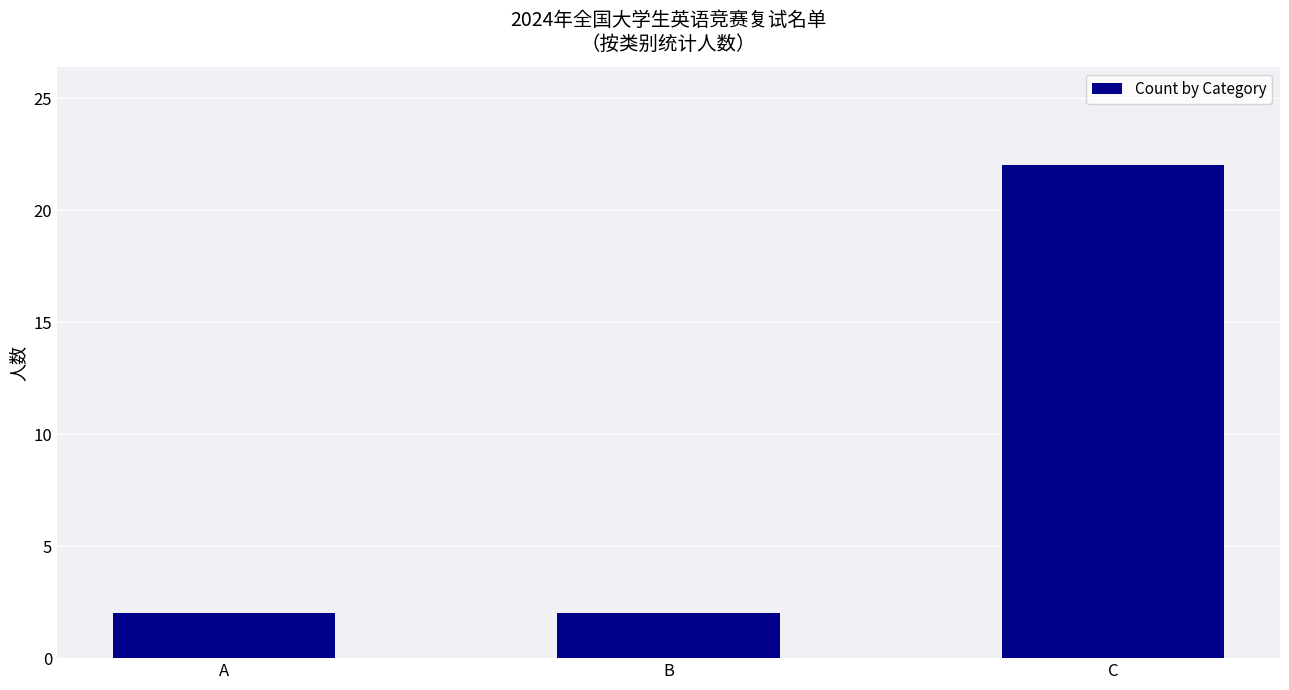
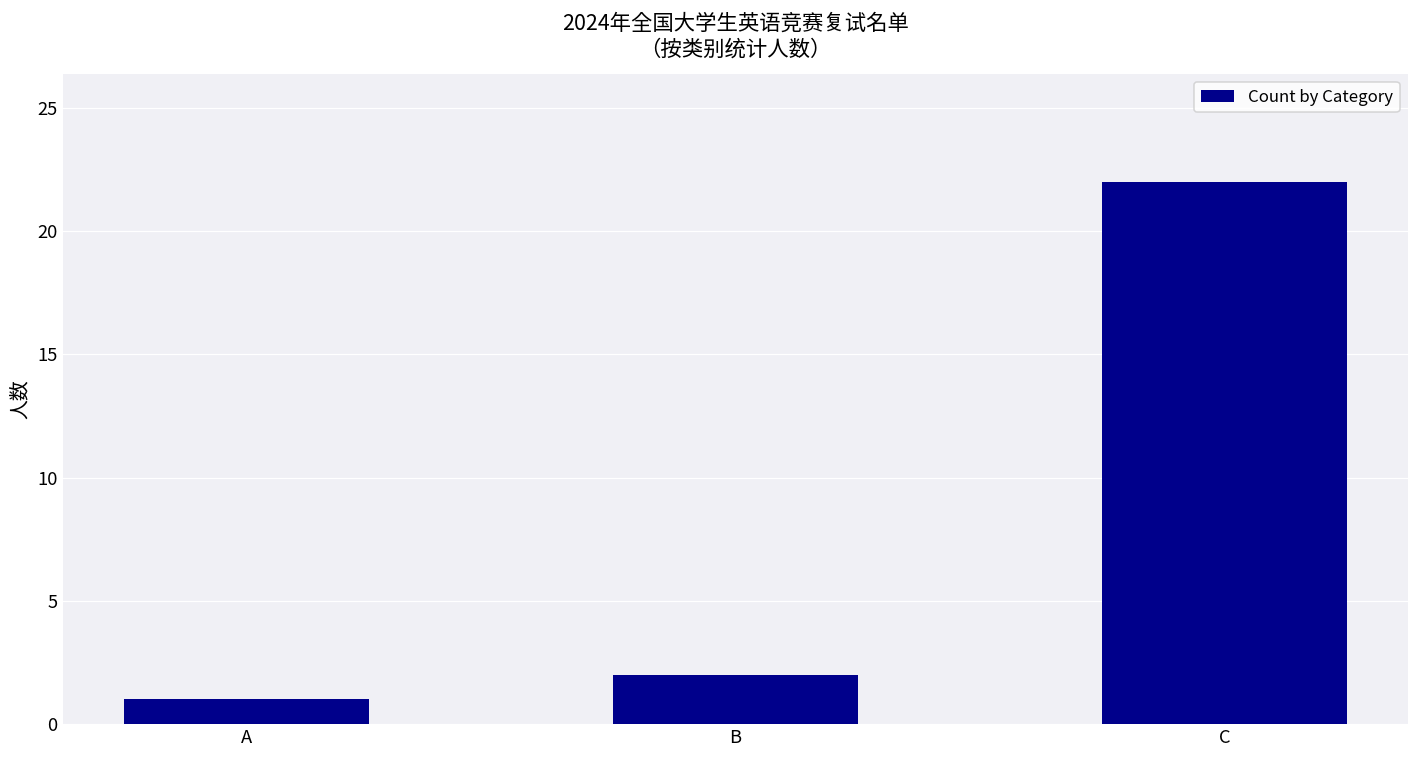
A: 2 -> 1
